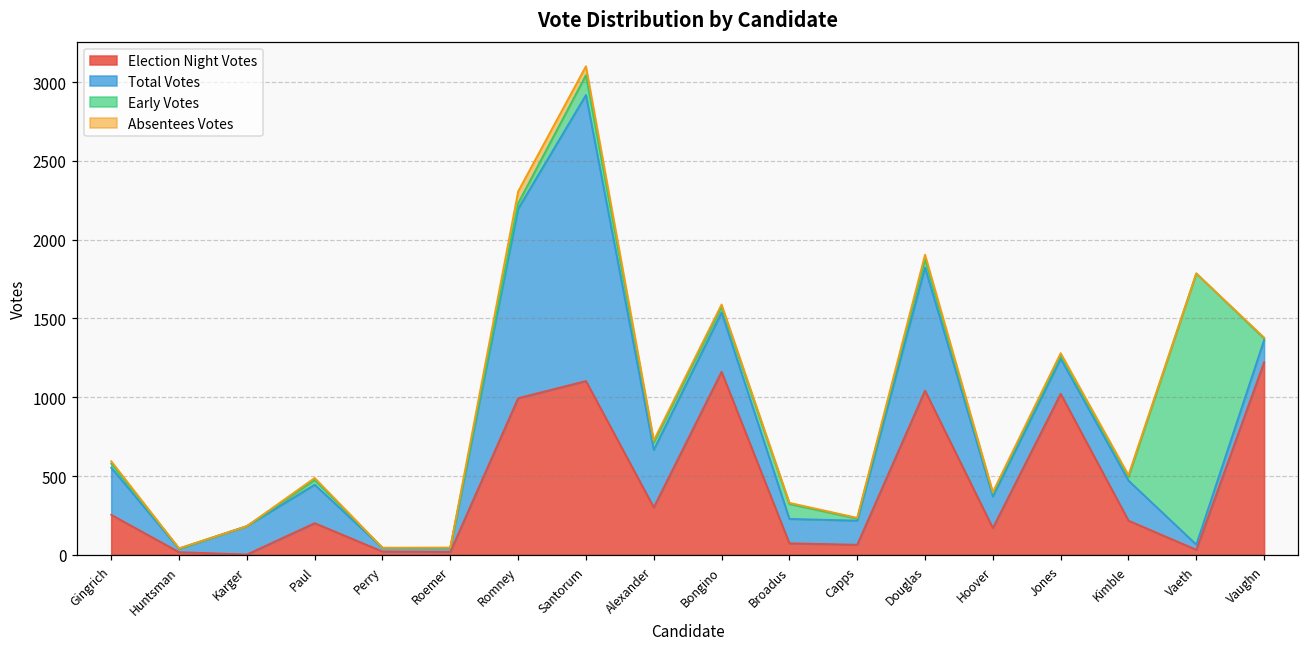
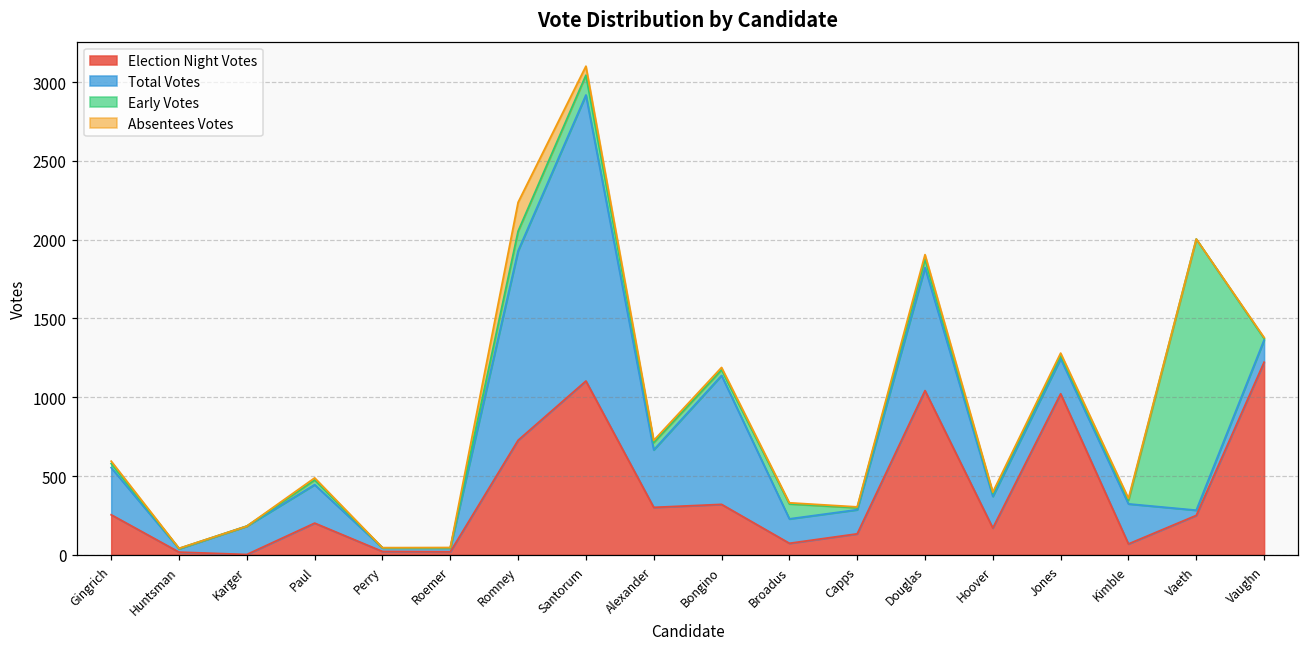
Election Night Votes, Romney: 990 -> 730
Early Votes, Romney: 40 -> 130
Absentees Votes, Romney: 80 -> 180
Election Night Votes, Bongino: 1160 -> 320
Total Votes, Bongino: 380 -> 820
Election Night Votes, Capps: 60 -> 130
Election Night Votes, Kimble: 220 -> 70
Election Night Votes, Vaeth: 30 -> 250
